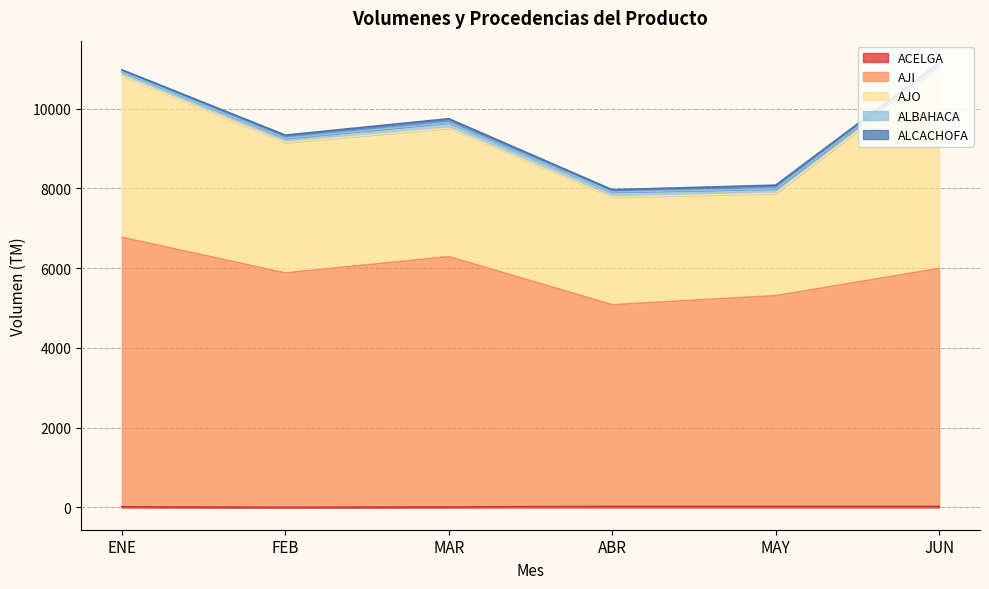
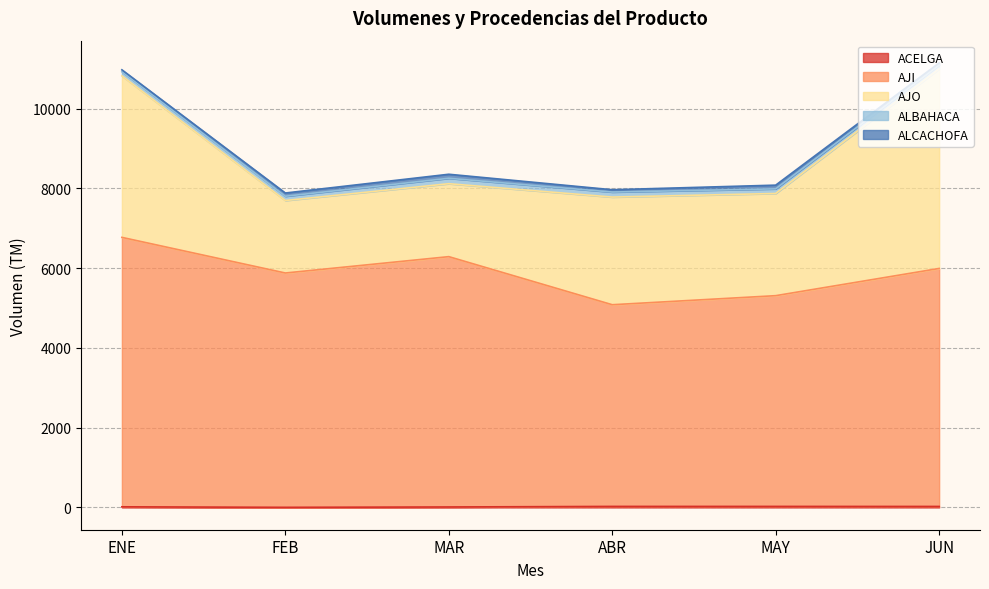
AJO, FEB: 3300 -> 1800
AJO, MAR: 3200 -> 1800
